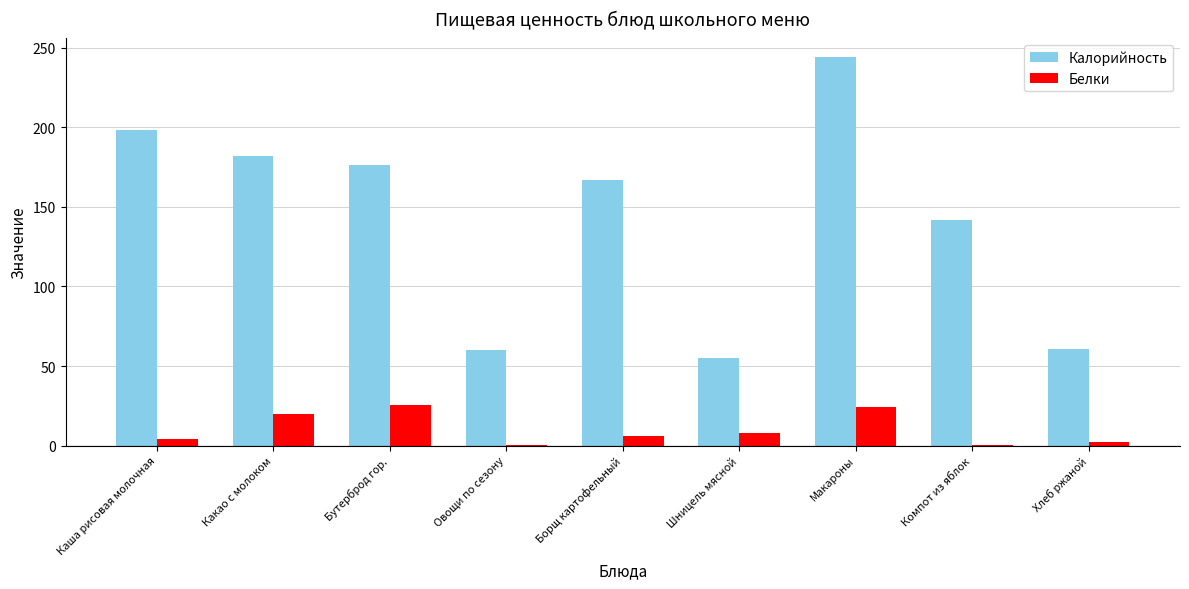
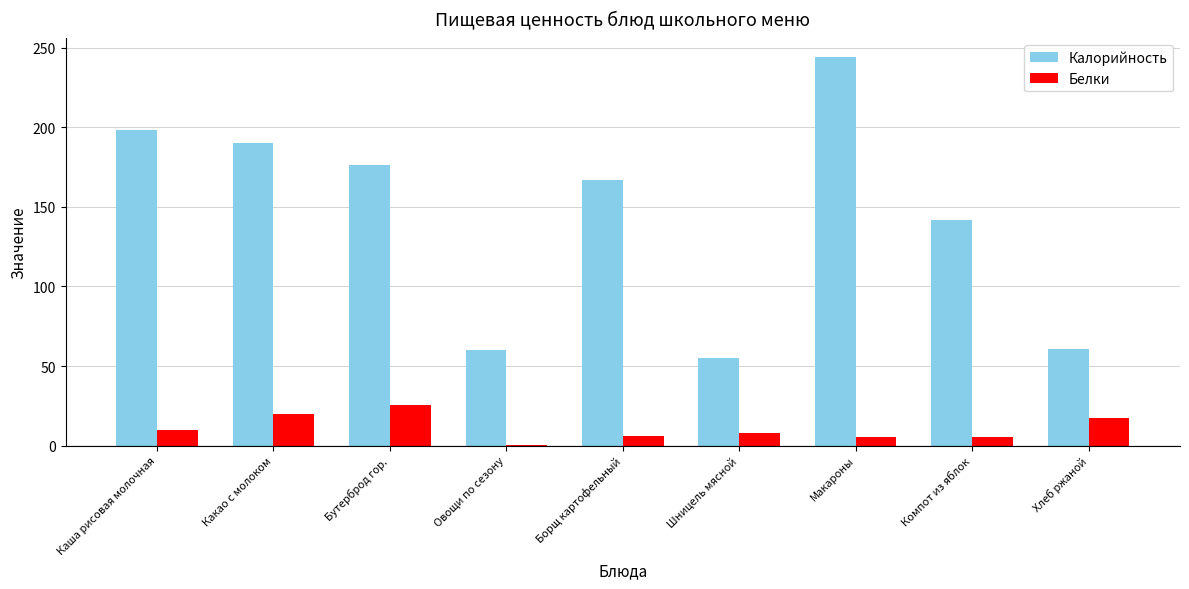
Белки, Каша рисовая молочная: 4 -> 10
Калорийность, Какао с молоком: 182 -> 190
Белки, Макароны: 24 -> 6
Белки, Компот из яблок: 0 -> 6
Белки, Хлеб ржаной: 2 -> 18
